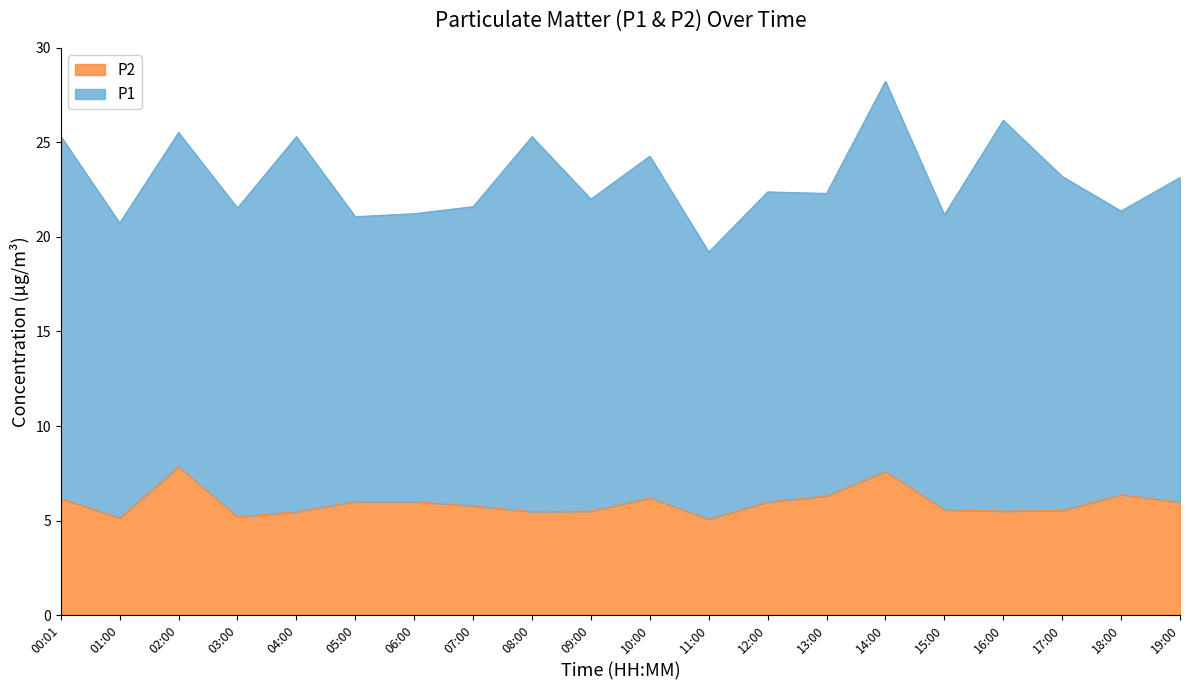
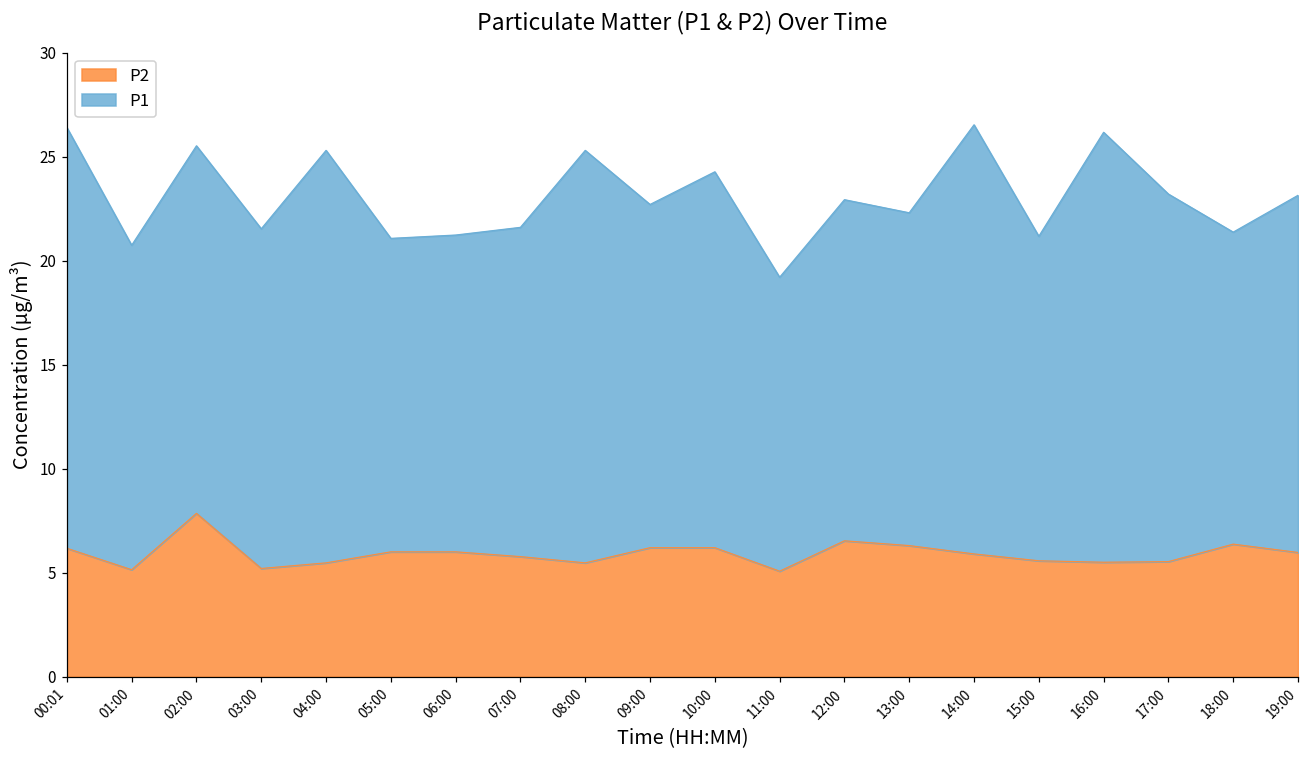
P1, 00:01: 19.2 -> 20.2
P2, 09:00: 5.5 -> 6.2
P2, 12:00: 6.0 -> 6.5
P2, 14:00: 7.6 -> 5.9
